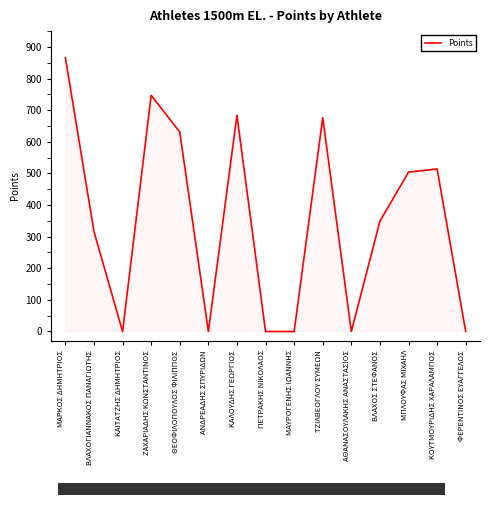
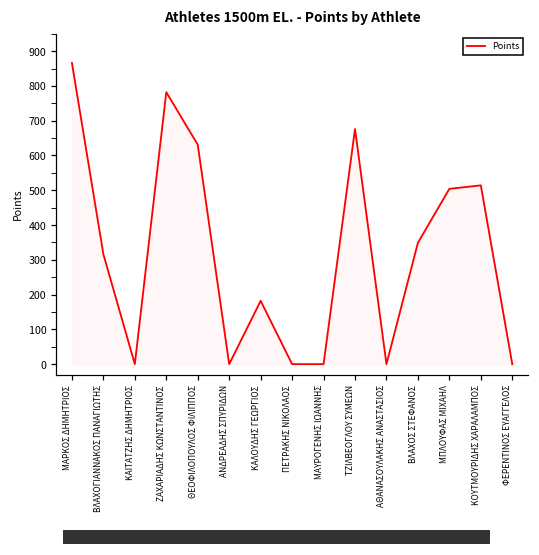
ΖΑΧΑΡΙΑΔΗΣ ΚΩΝΣΤΑΝΤΙΝΟΣ: 750 -> 780
ΚΑΛΟΥΔΗΣ ΓΕΩΡΓΙΟΣ: 680 -> 180
